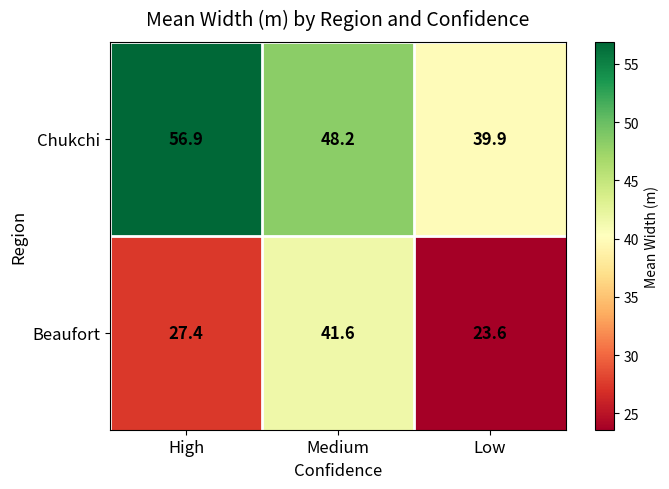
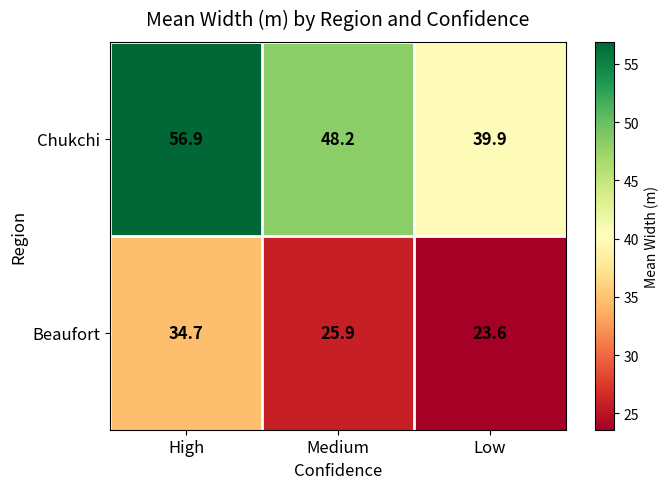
Beaufort, High: 27.4 -> 34.7
Beaufort, Medium: 41.6 -> 25.9
